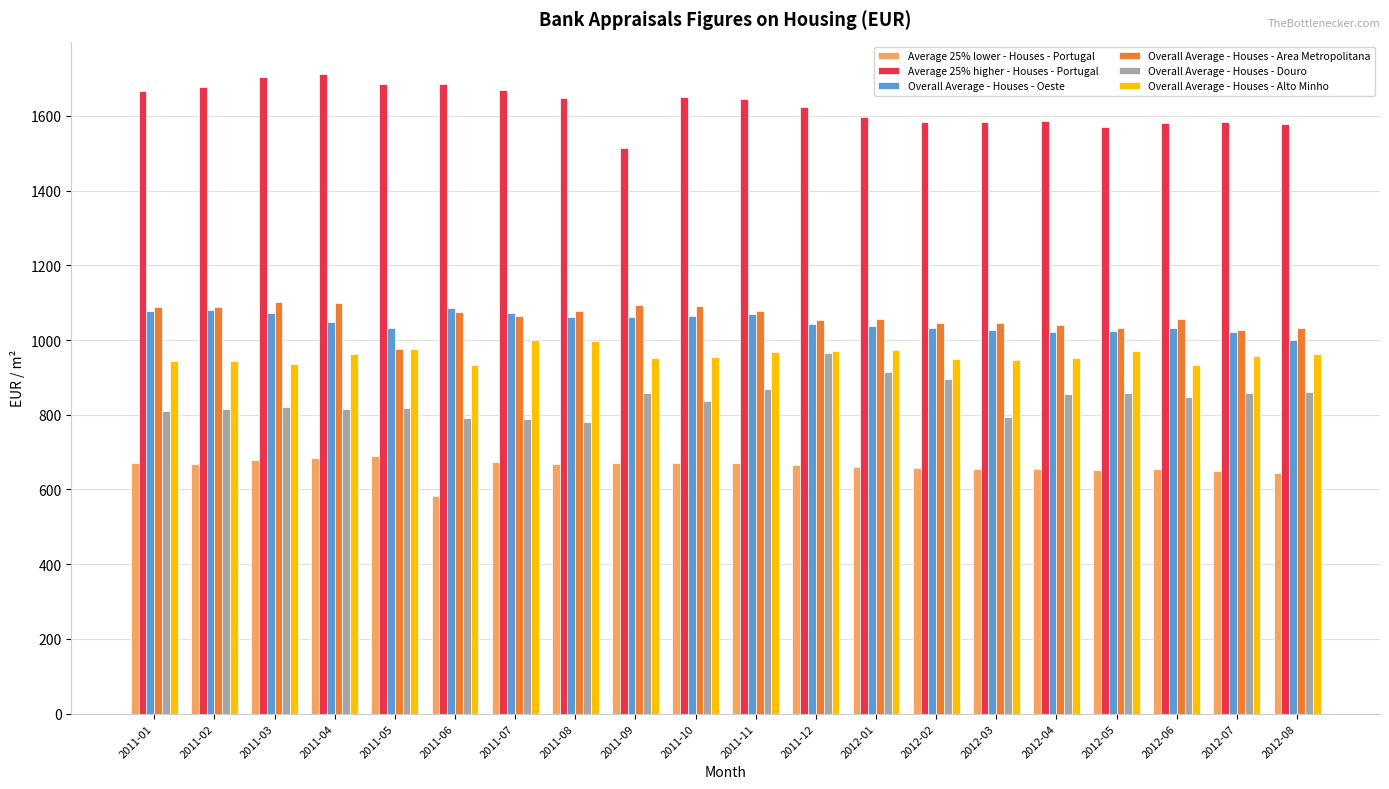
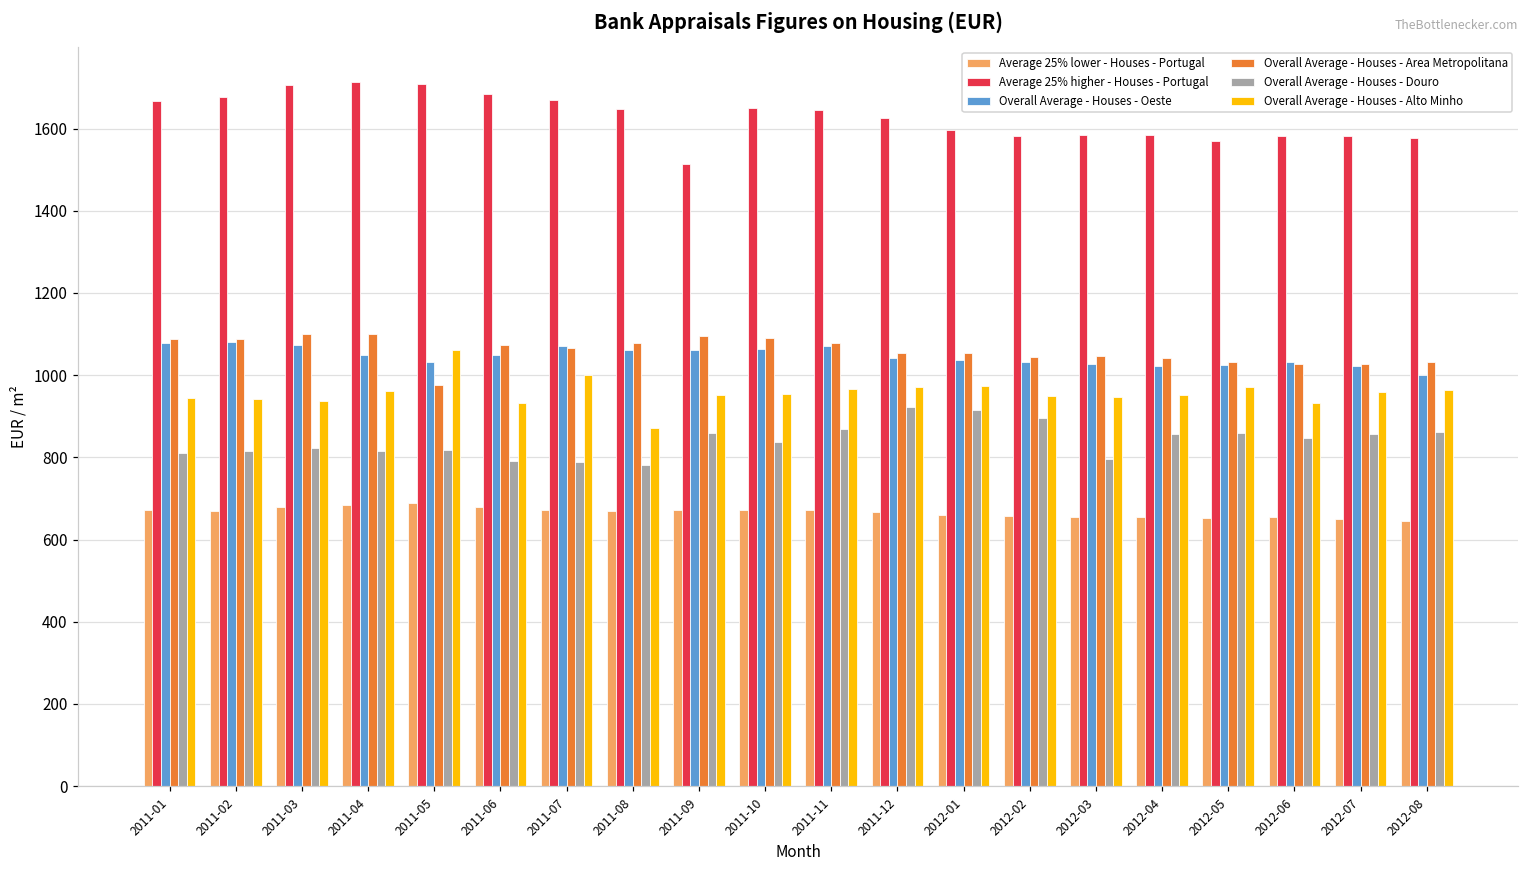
Average 25% higher - Houses - Portugal, 2011-05: 1690 -> 1710
Overall Average - Houses - Alto Minho, 2011-05: 980 -> 1060
Average 25% lower - Houses - Portugal, 2011-06: 580 -> 680
Overall Average - Houses - Oeste, 2011-06: 1090 -> 1050
Overall Average - Houses - Alto Minho, 2011-08: 1000 -> 870
Overall Average - Houses - Douro, 2011-12: 970 -> 920
Overall Average - Houses - Area Metropolitana, 2012-06: 1060 -> 1030
